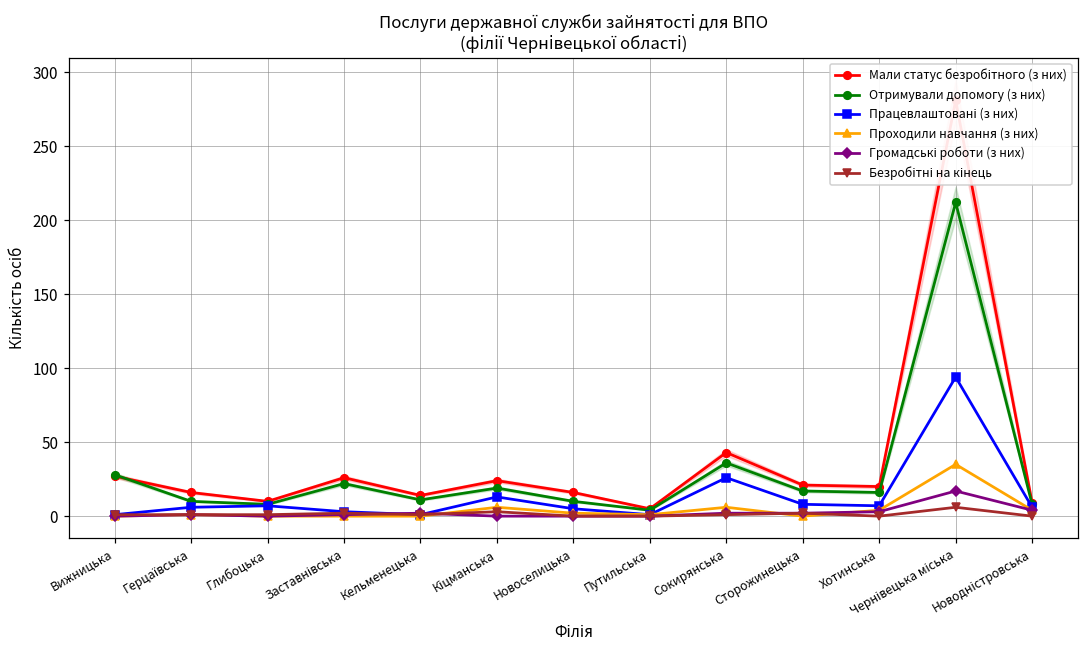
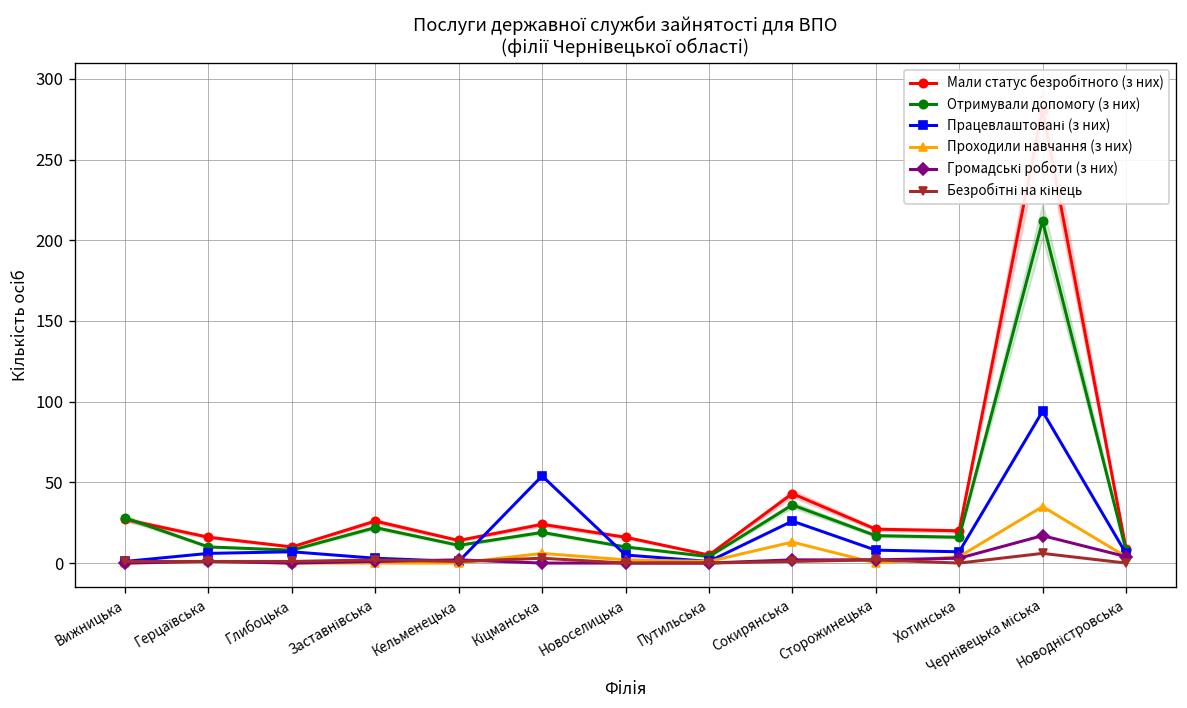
Працевлаштовані (з них), Кіцманська: 13 -> 54
Проходили навчання (з них), Сокирянська: 6 -> 13
